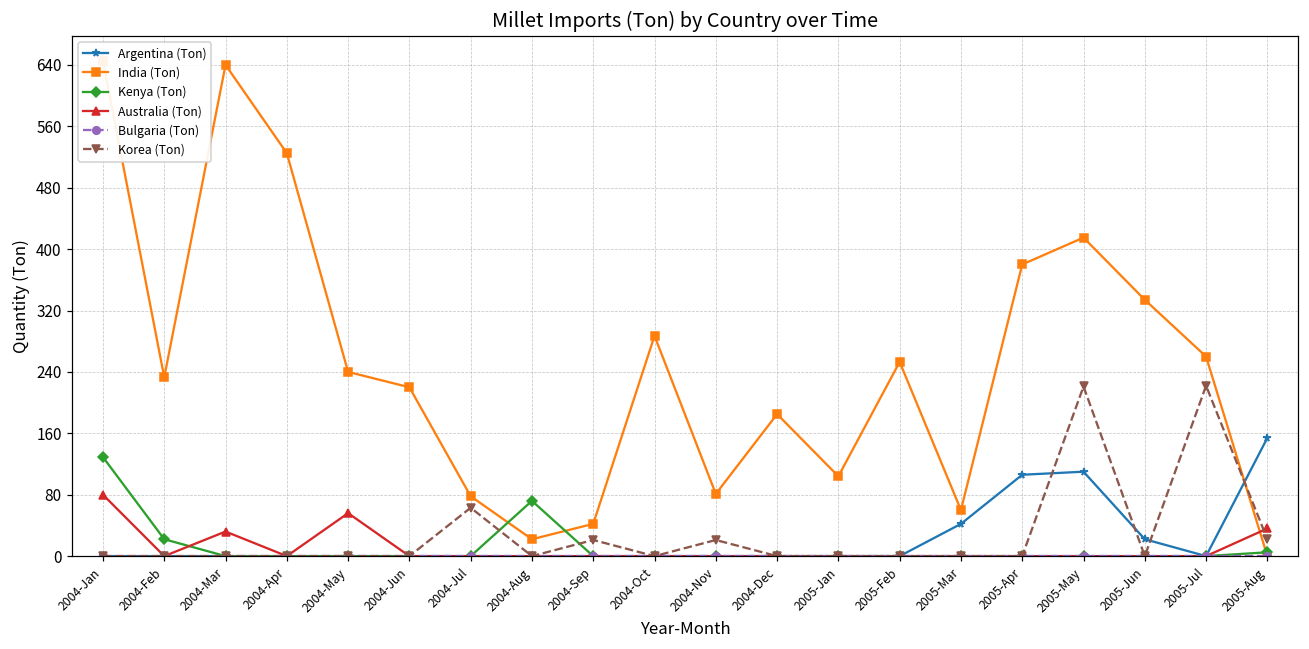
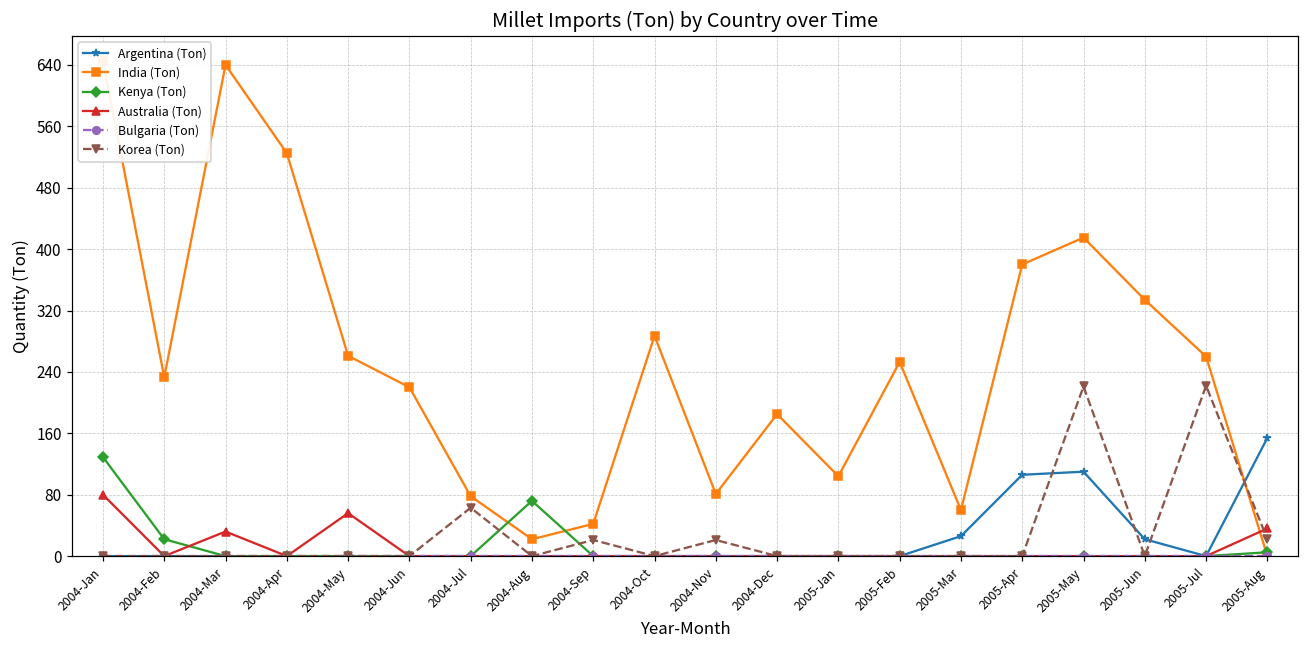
India (Ton), 2004-May: 240 -> 260
Argentina (Ton), 2005-Mar: 40 -> 30
